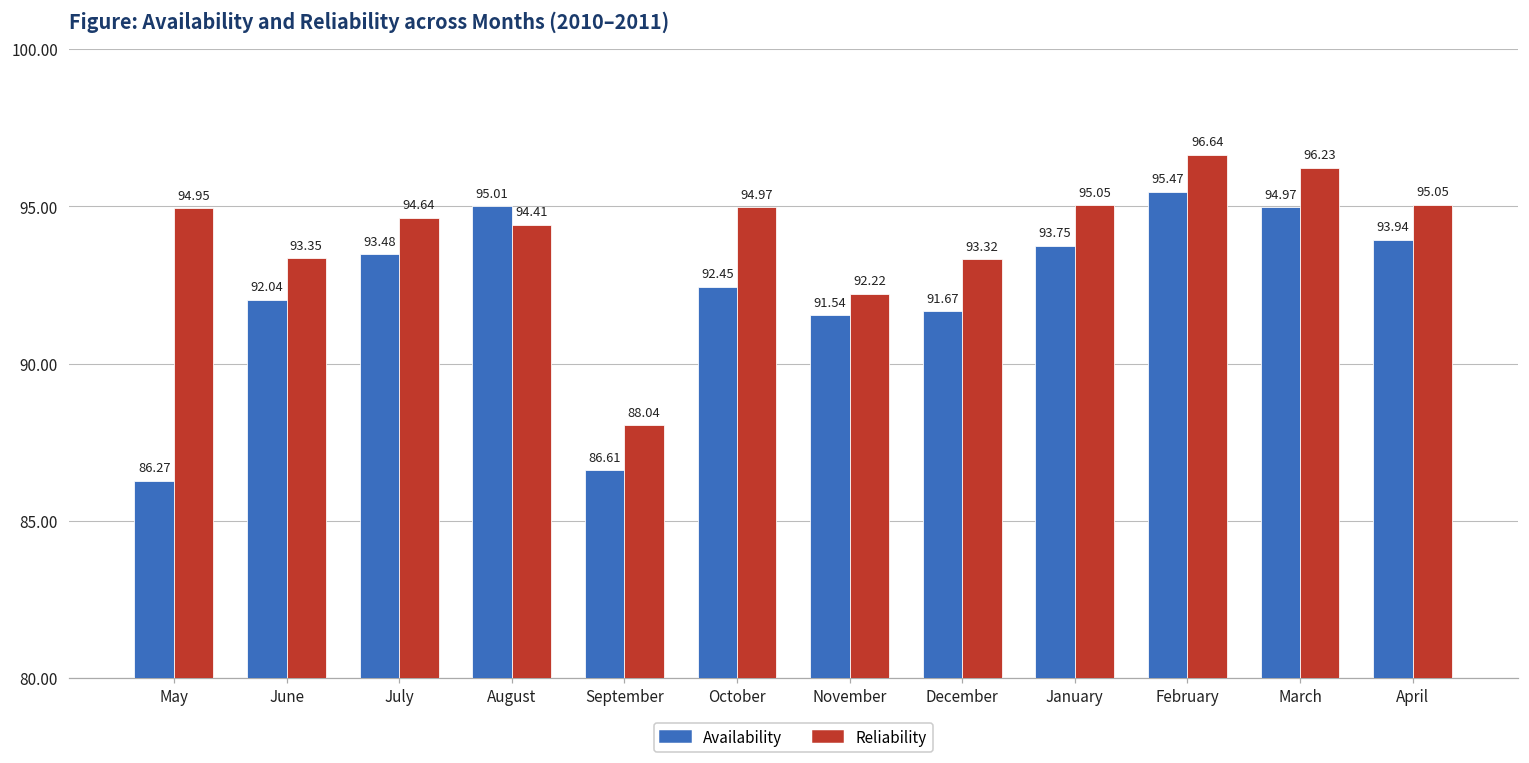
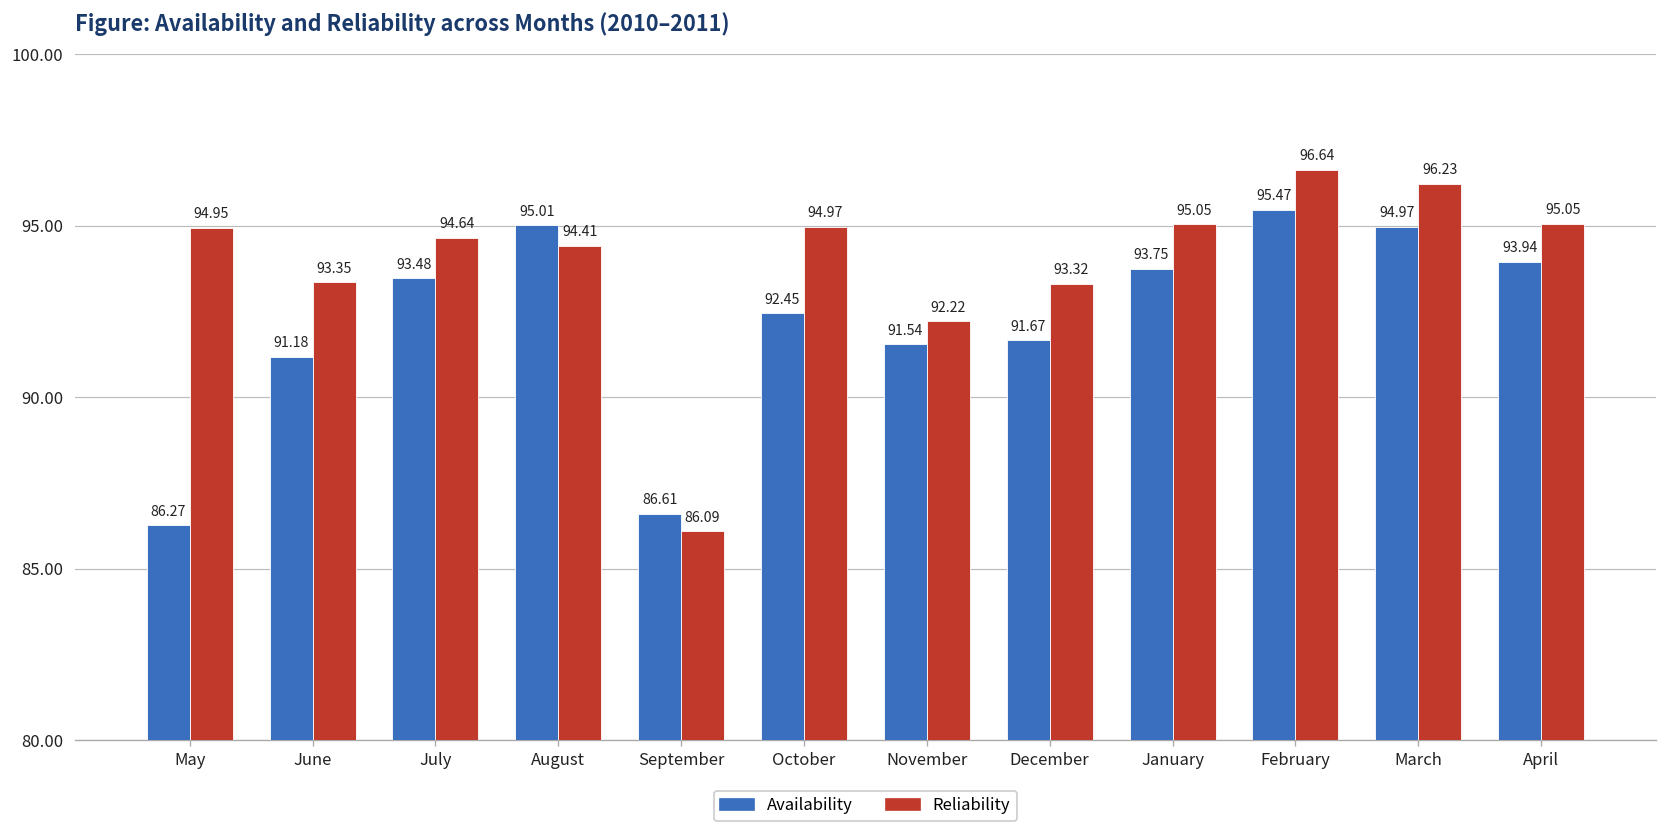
Availability, June: 92.04 -> 91.18
Reliability, September: 88.04 -> 86.09
